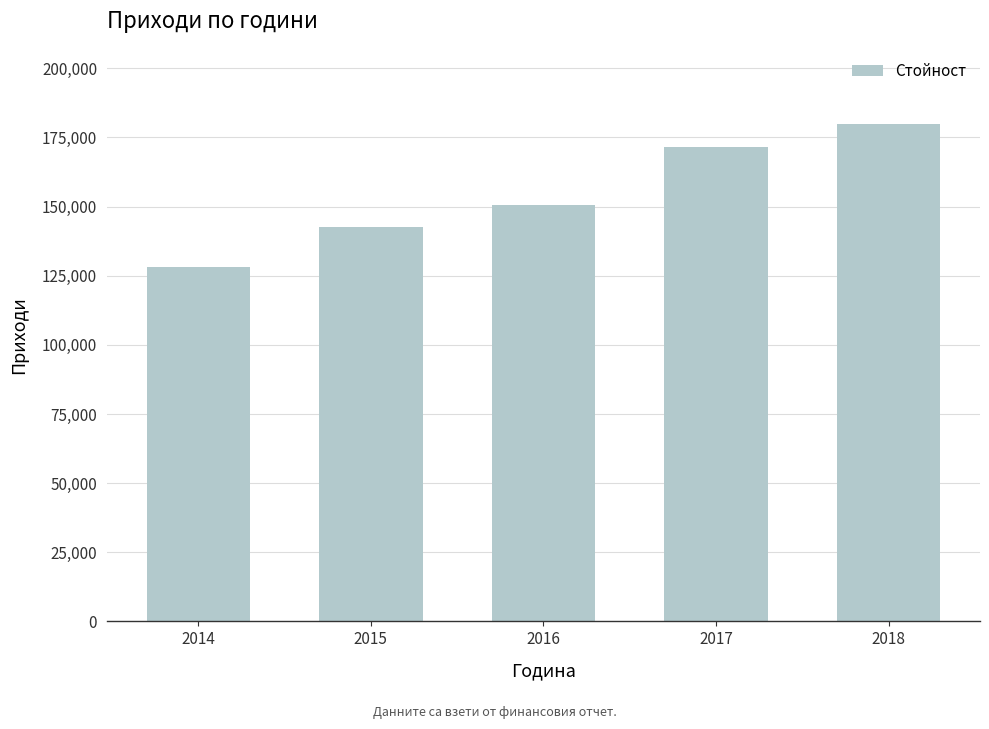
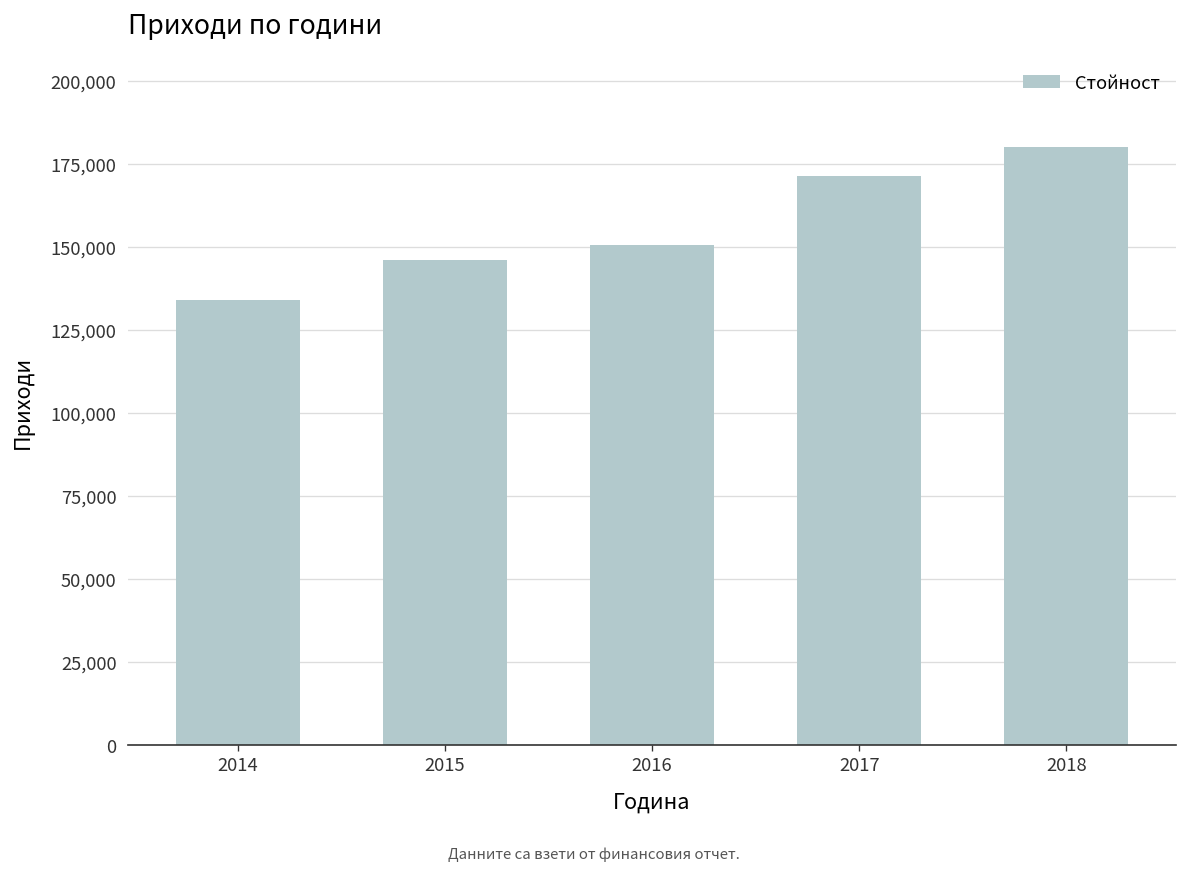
2014: 128,000 -> 134,000
2015: 143,000 -> 146,000
